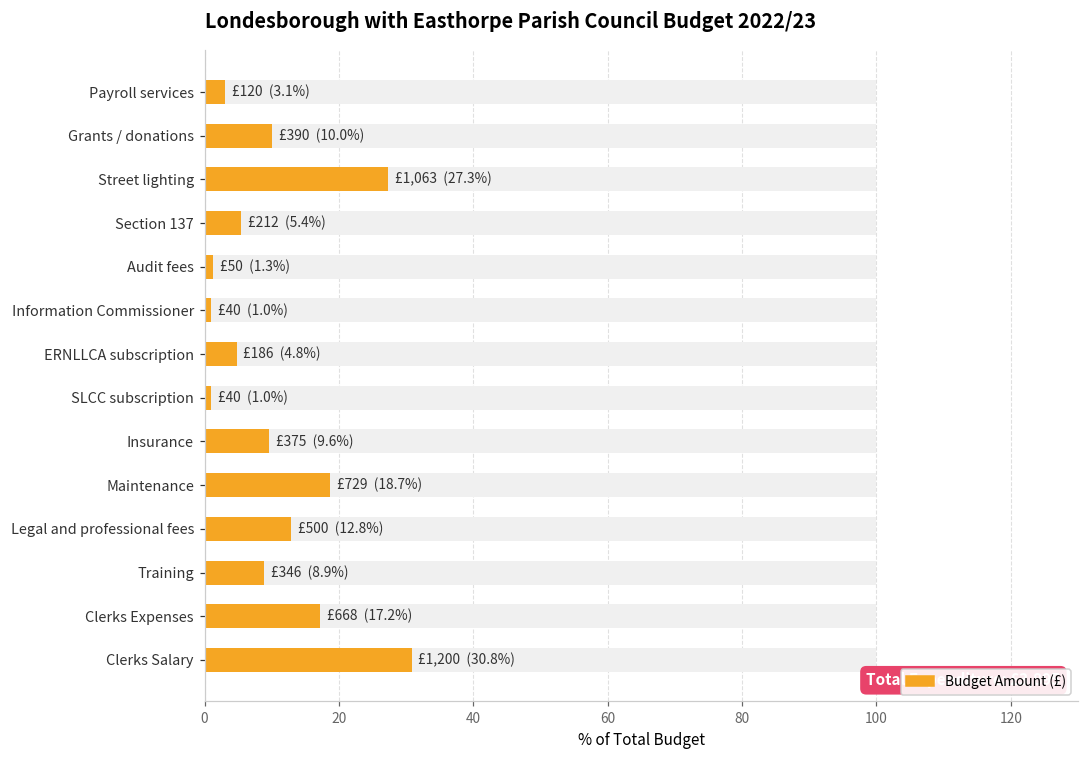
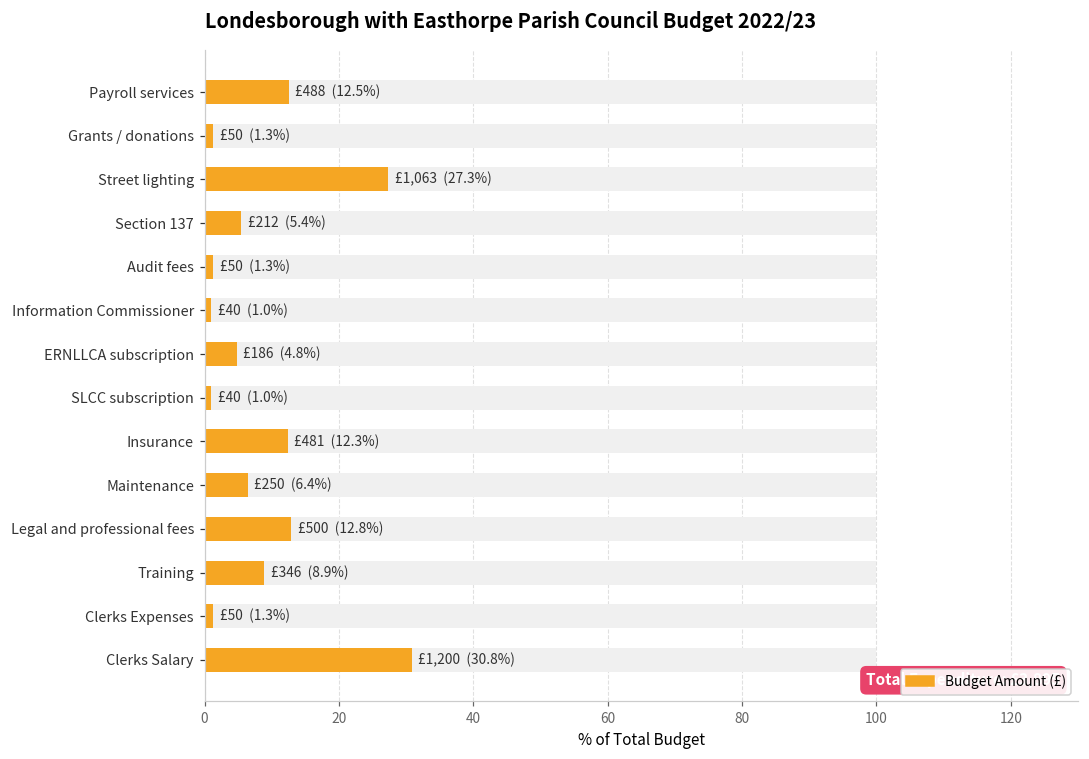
Budget Amount (£), Payroll services: £120 (3.1%) -> £488 (12.5%)
Budget Amount (£), Grants / donations: £390 (10.0%) -> £50 (1.3%)
Budget Amount (£), Insurance: £375 (9.6%) -> £481 (12.3%)
Budget Amount (£), Maintenance: £729 (18.7%) -> £250 (6.4%)
Budget Amount (£), Clerks Expenses: £668 (17.2%) -> £50 (1.3%)
